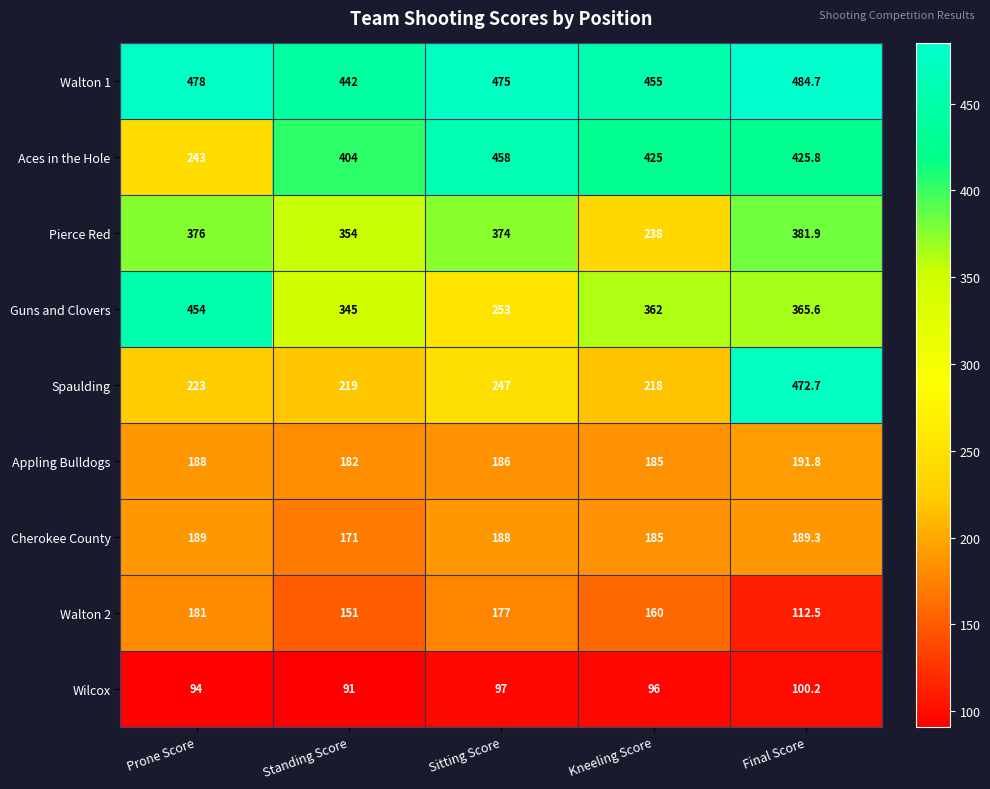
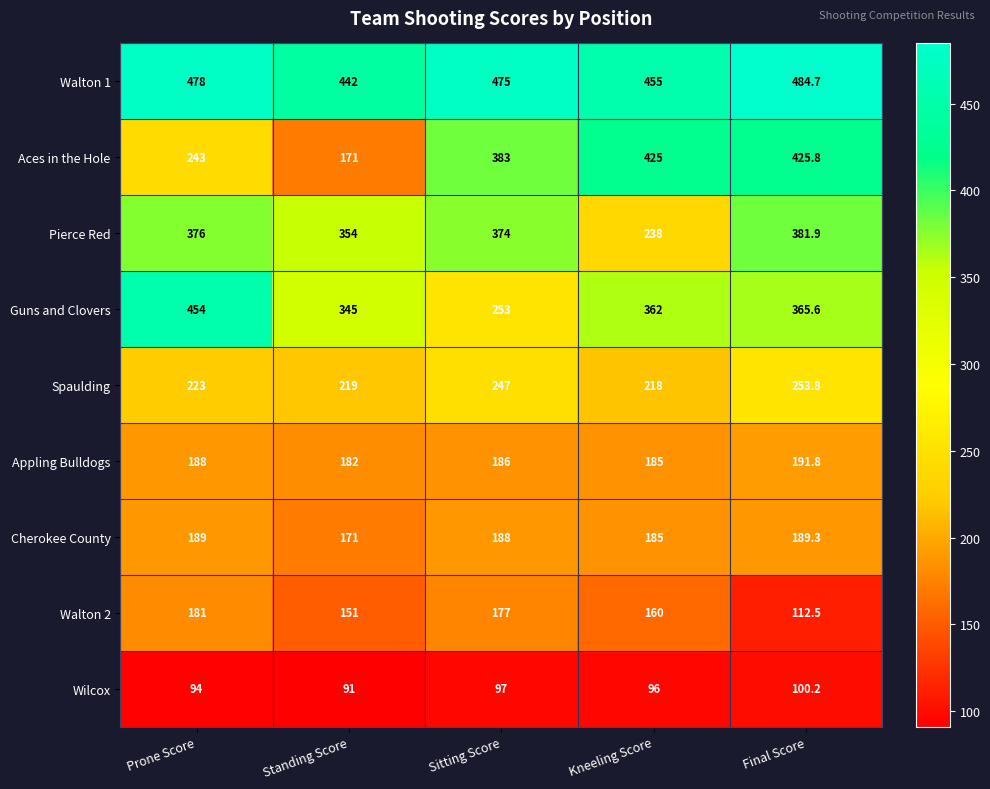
Aces in the Hole, Standing Score: 404 -> 171
Aces in the Hole, Sitting Score: 458 -> 383
Spaulding, Final Score: 472.7 -> 253.8
